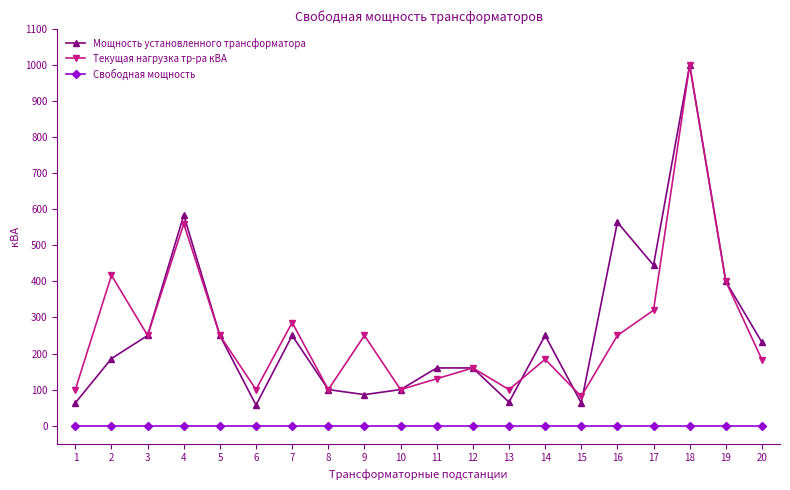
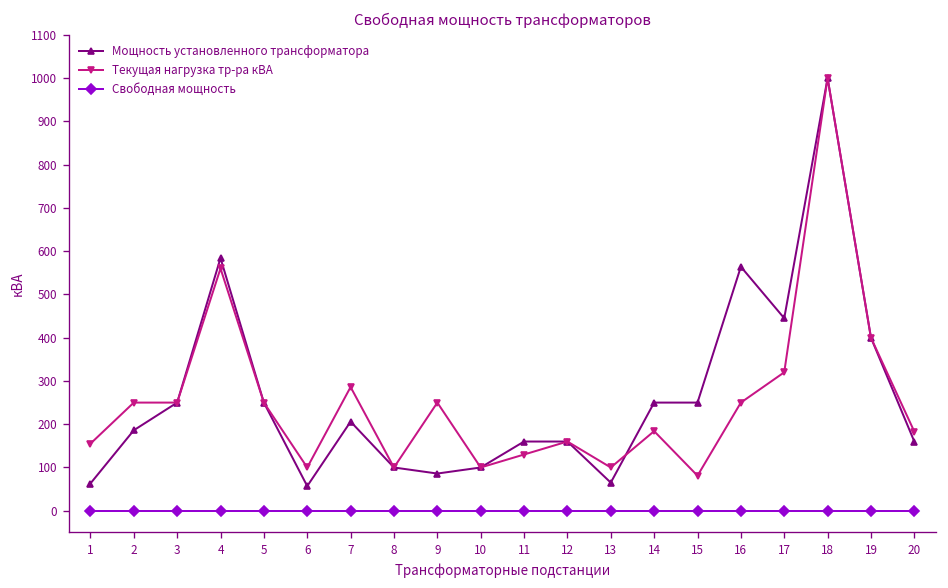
Текущая нагрузка тр-ра кВА, 1: 100 -> 160
Текущая нагрузка тр-ра кВА, 2: 420 -> 250
Мощность установленного трансформатора, 7: 250 -> 210
Мощность установленного трансформатора, 15: 60 -> 250
Мощность установленного трансформатора, 20: 230 -> 160
